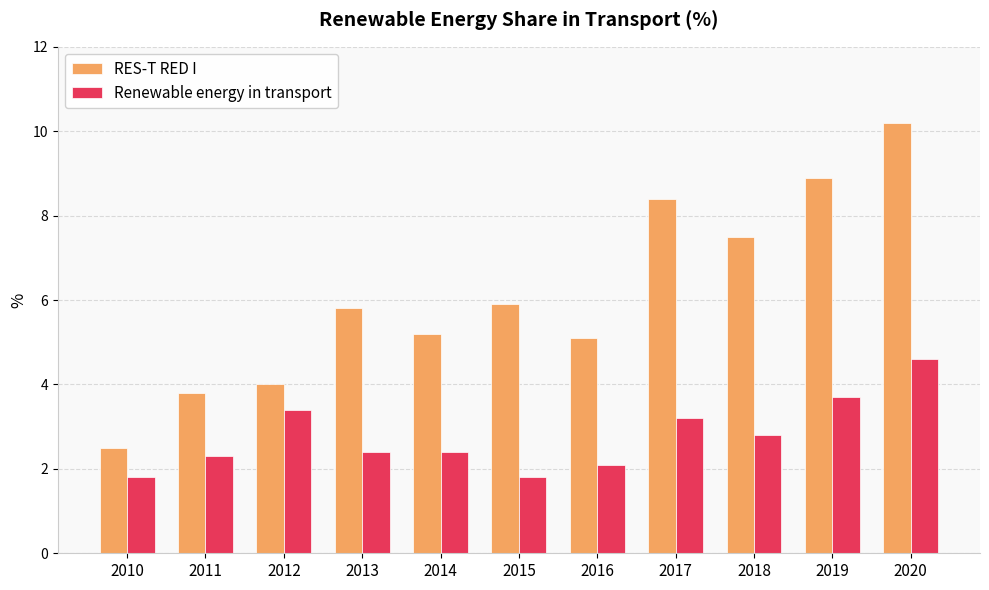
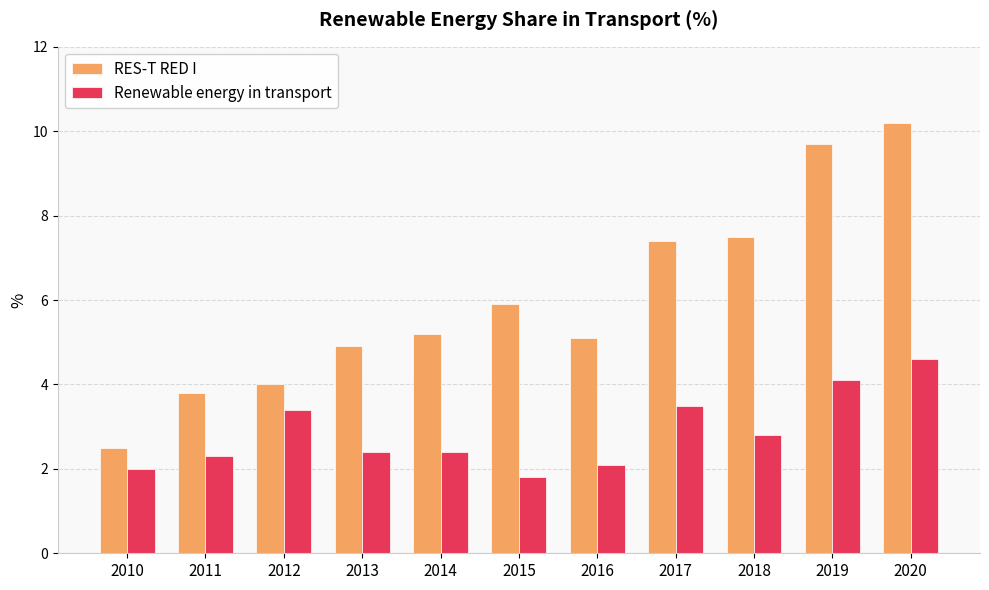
Renewable energy in transport, 2010: 1.8 -> 2.0
RES-T RED I, 2013: 5.8 -> 4.9
RES-T RED I, 2017: 8.4 -> 7.4
Renewable energy in transport, 2017: 3.2 -> 3.5
RES-T RED I, 2019: 8.9 -> 9.7
Renewable energy in transport, 2019: 3.7 -> 4.1
